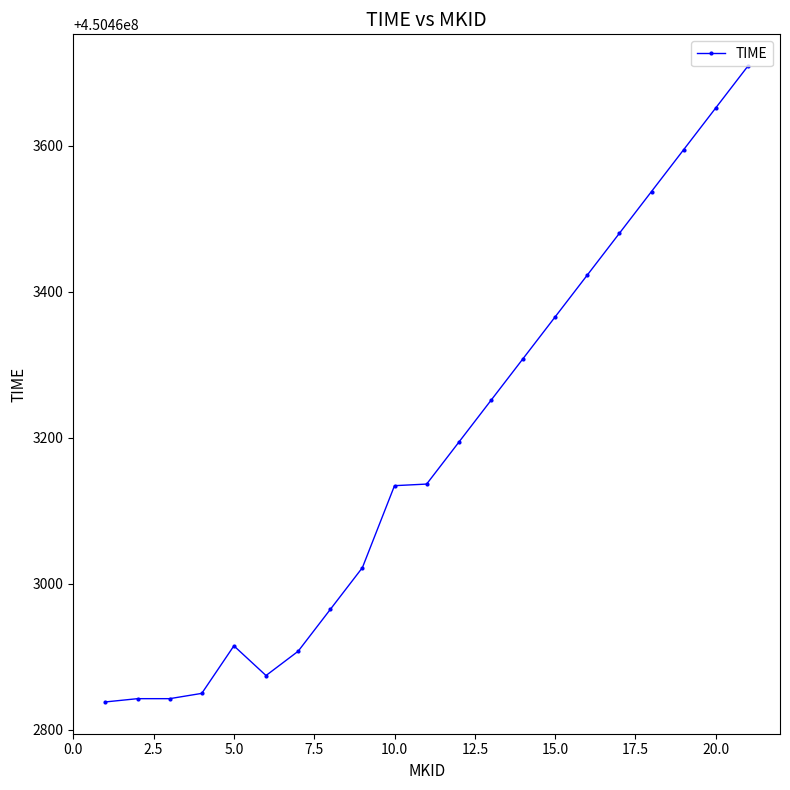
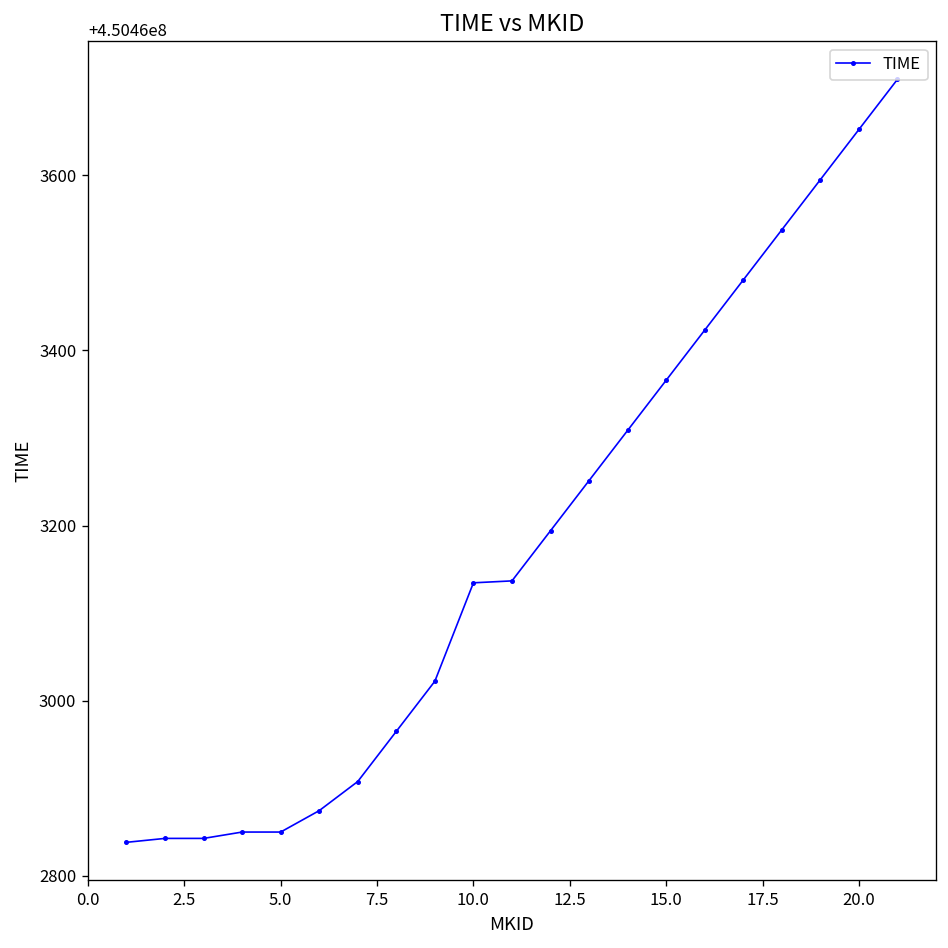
5.0: 450462920 -> 450462850
